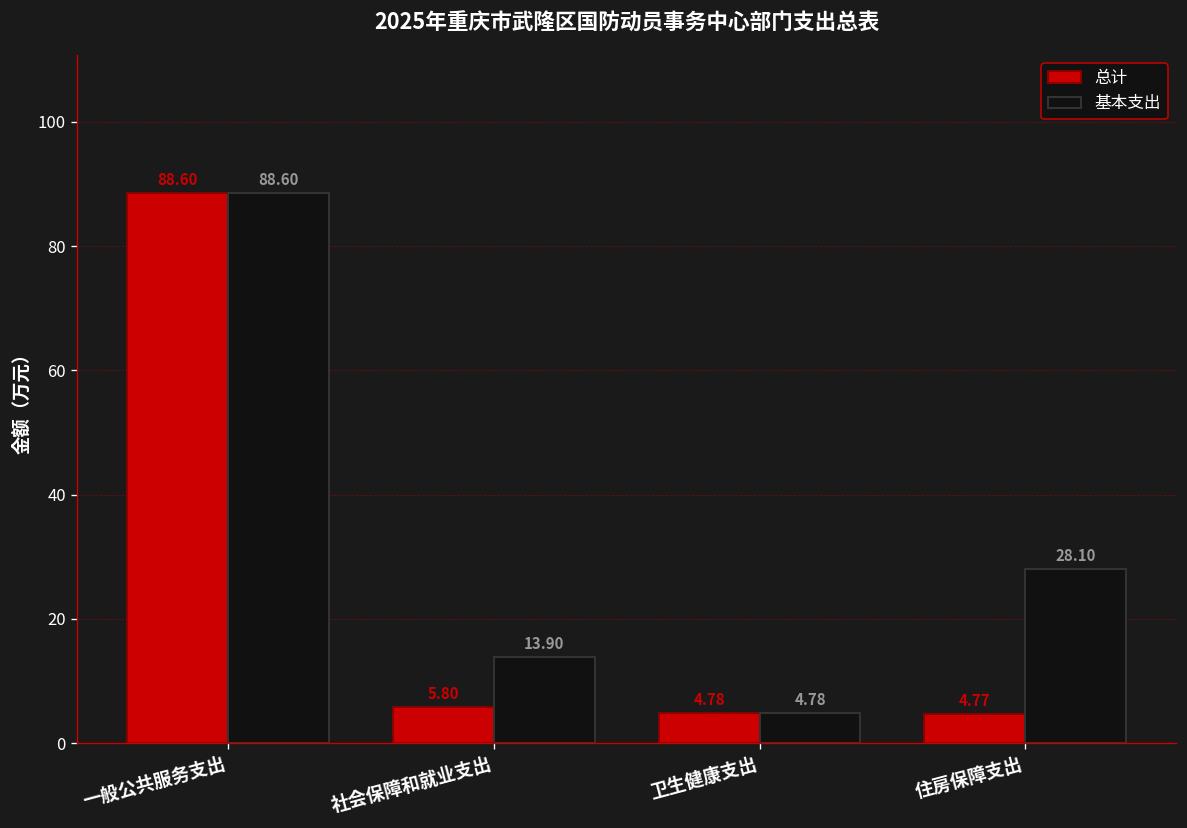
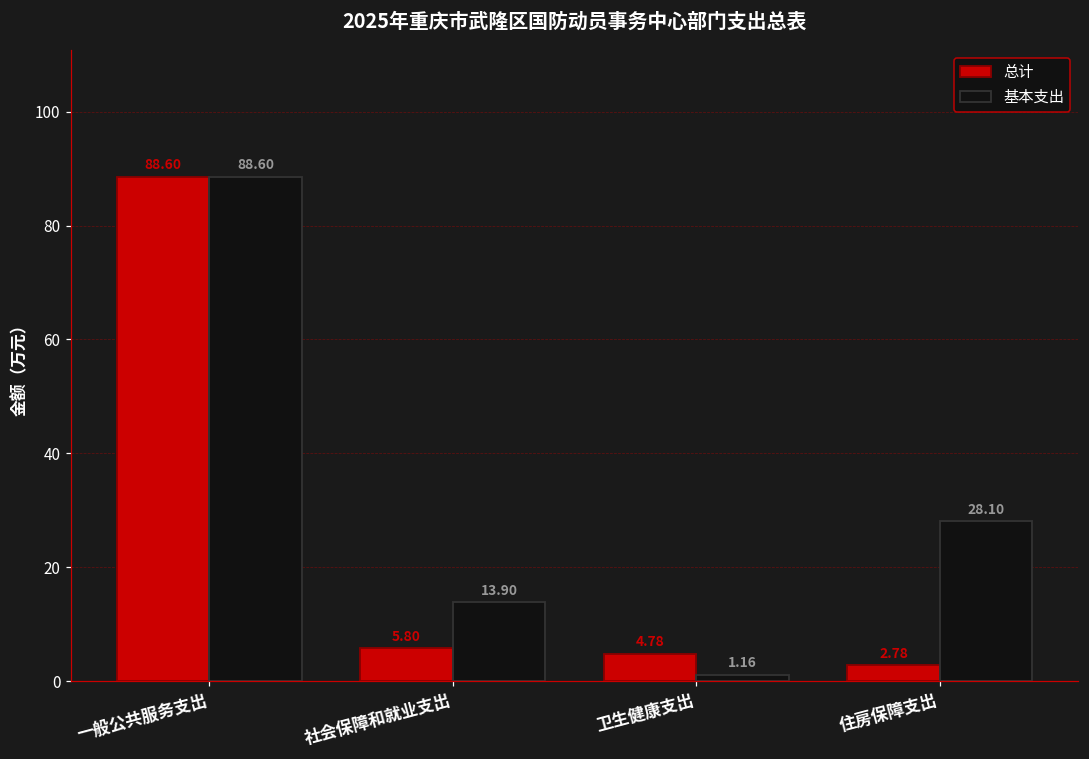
基本支出, 卫生健康支出: 4.78 -> 1.16
总计, 住房保障支出: 4.77 -> 2.78
